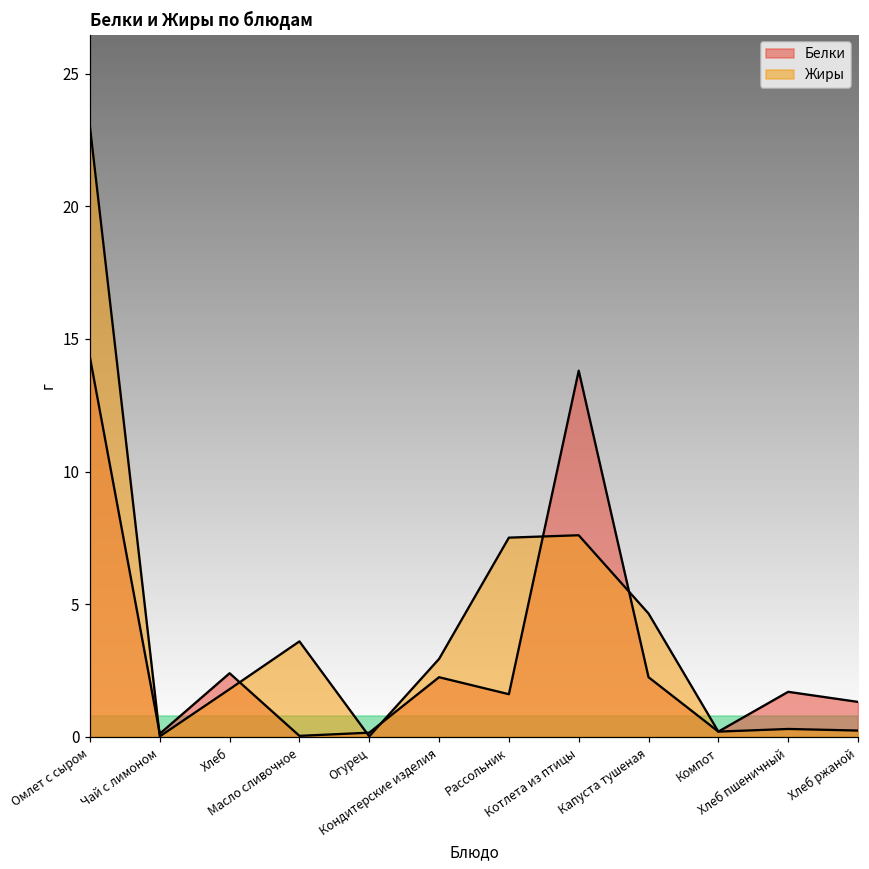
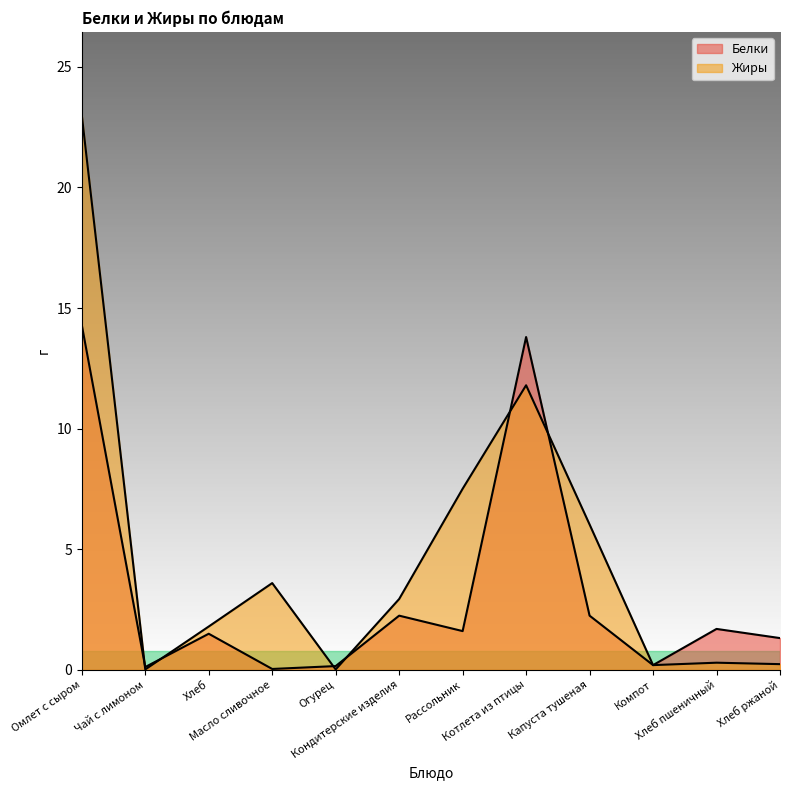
Белки, Хлеб: 2.4 -> 1.5
Жиры, Котлета из птицы: 7.6 -> 11.8
Жиры, Капуста тушеная: 4.7 -> 6.0
